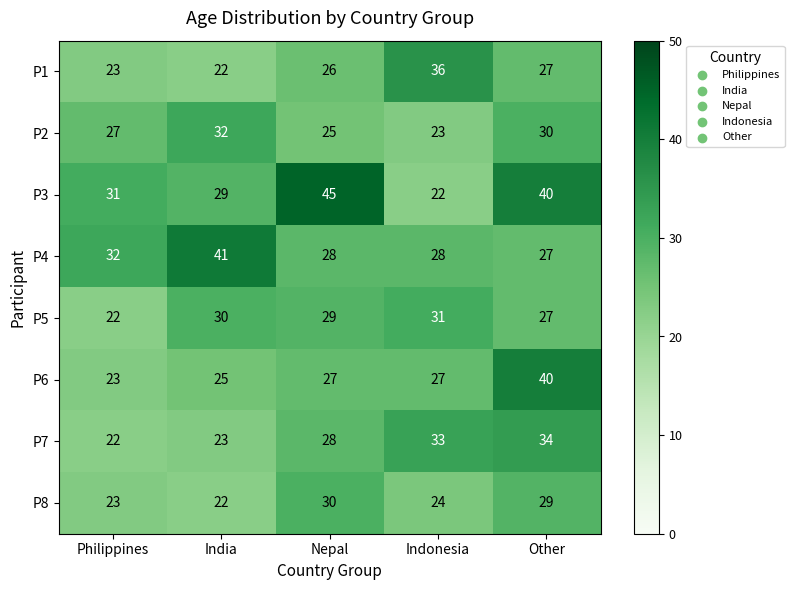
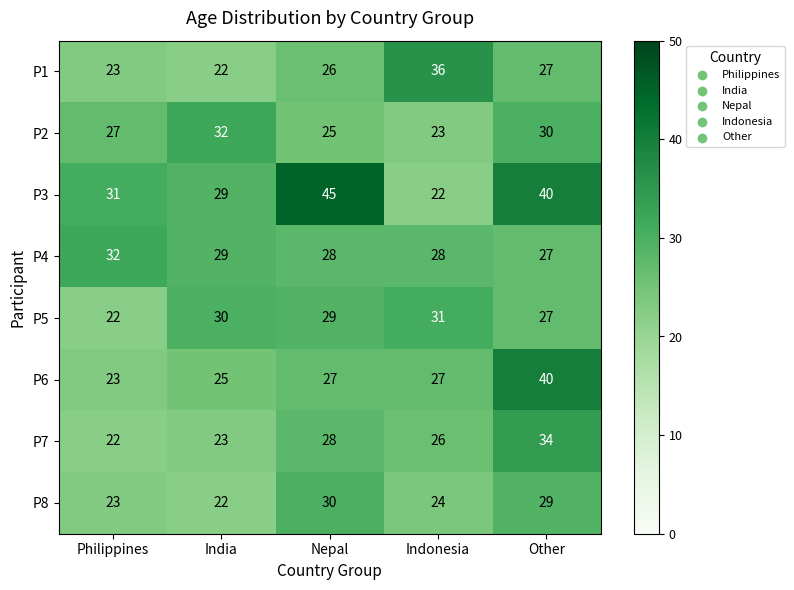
P4, India: 41 -> 29
P7, Indonesia: 33 -> 26
